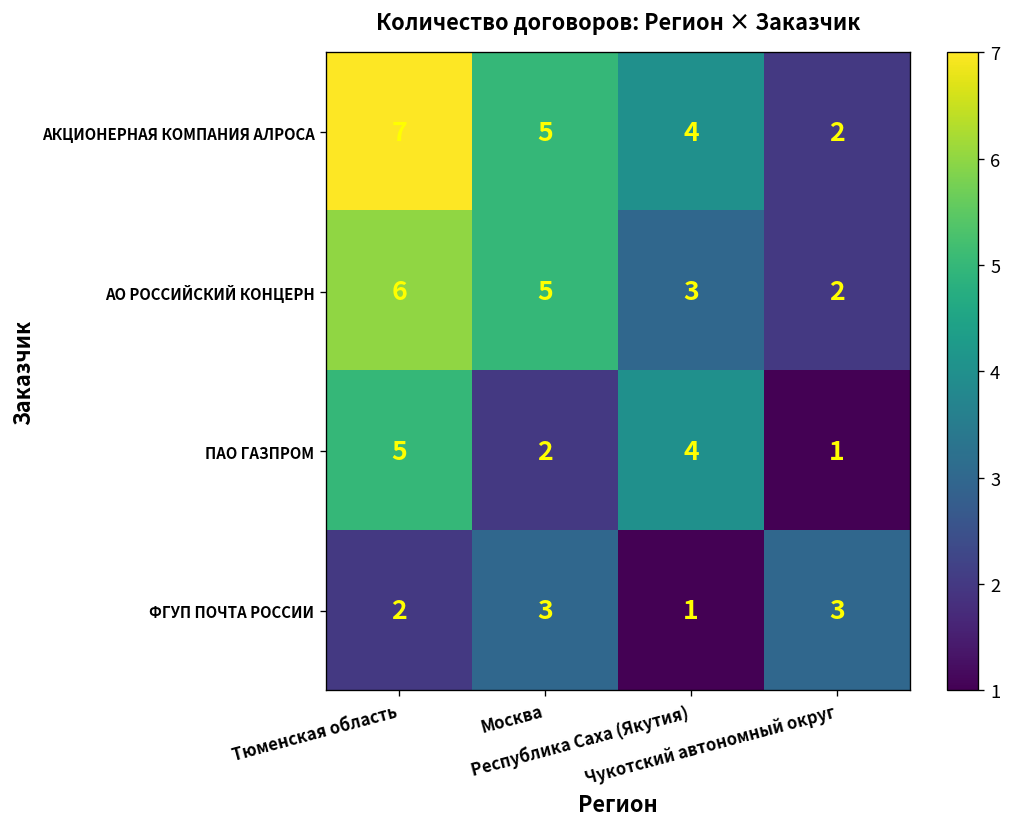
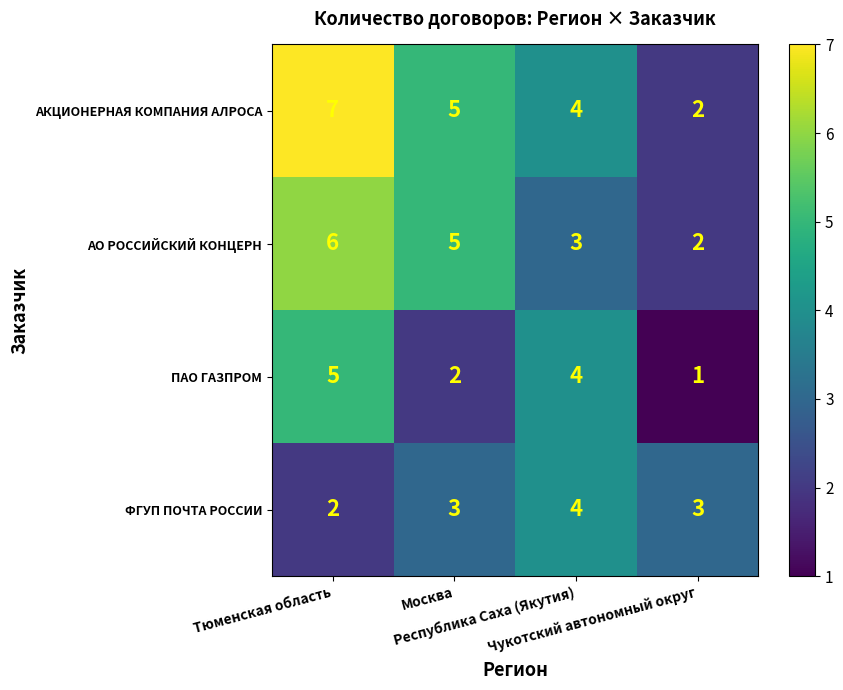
ФГУП ПОЧТА РОССИИ, Республика Саха (Якутия): 1 -> 4
